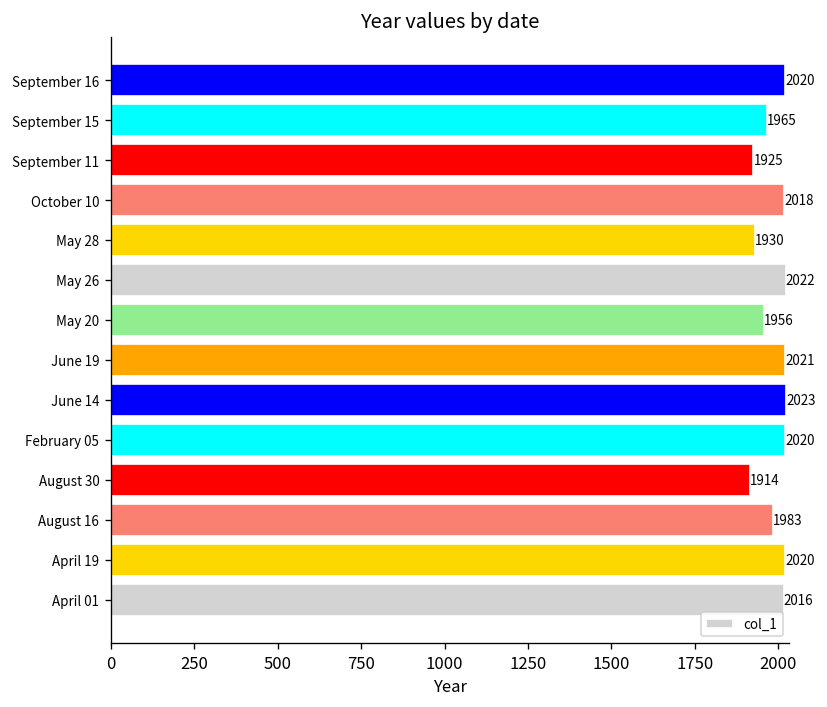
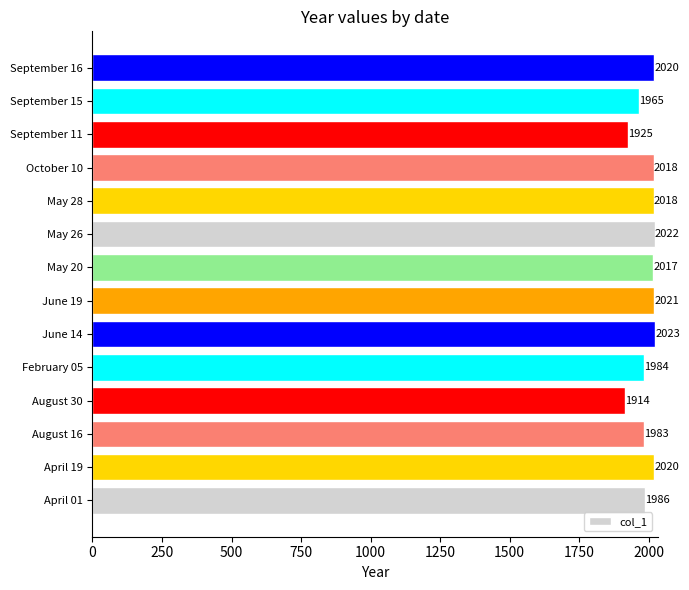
May 28: 1930 -> 2018
May 20: 1956 -> 2017
February 05: 2020 -> 1984
April 01: 2016 -> 1986
